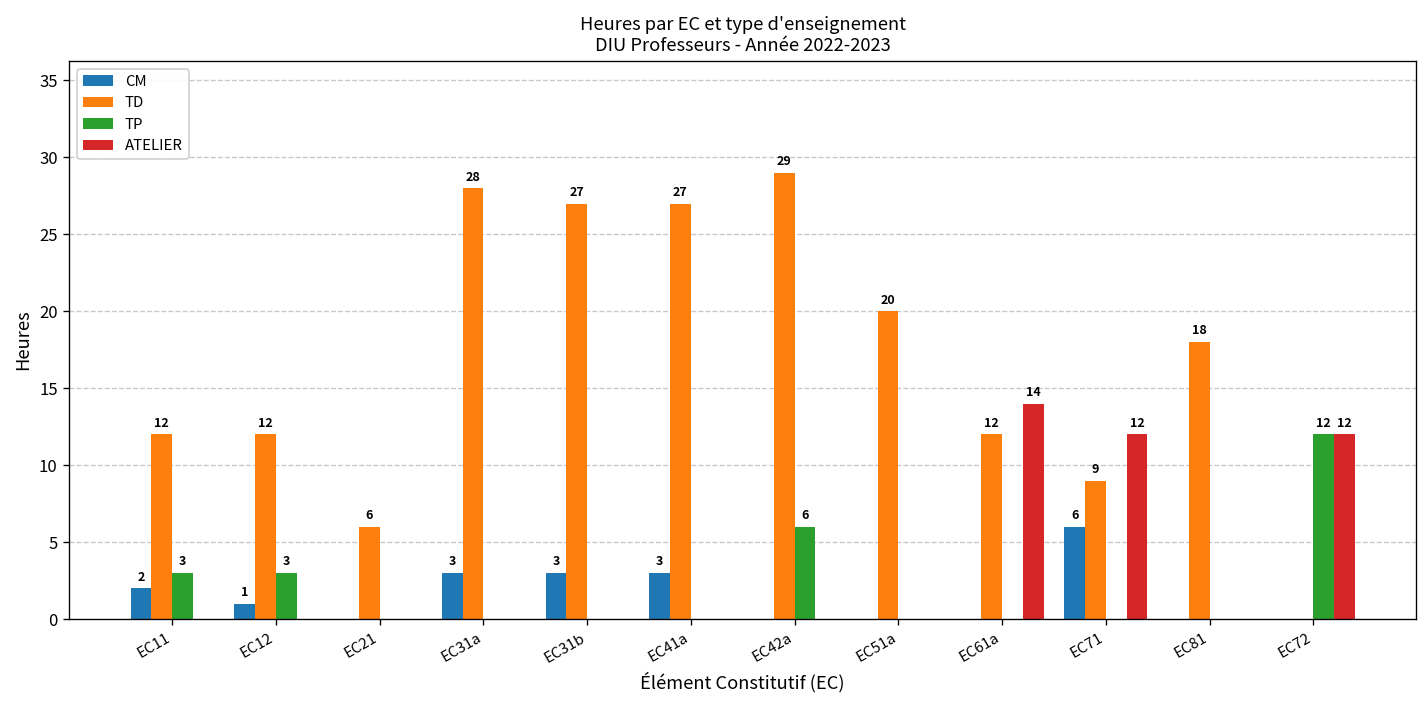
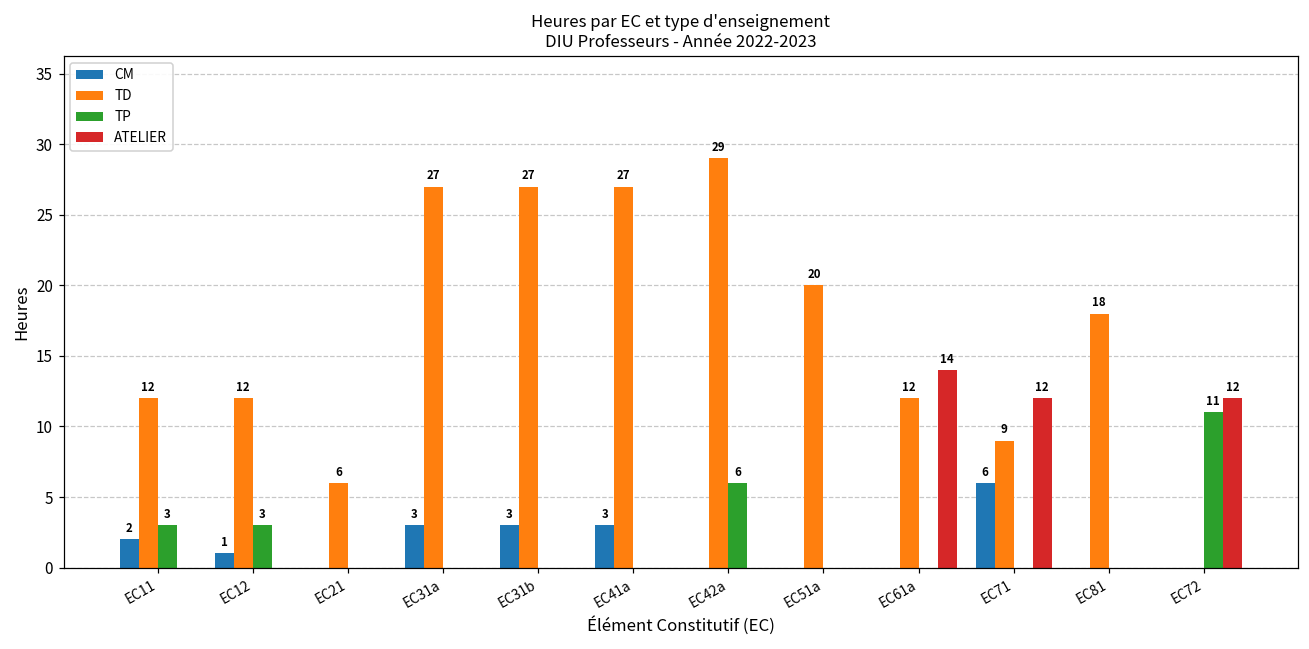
TD, EC31a: 28 -> 27
TP, EC72: 12 -> 11
